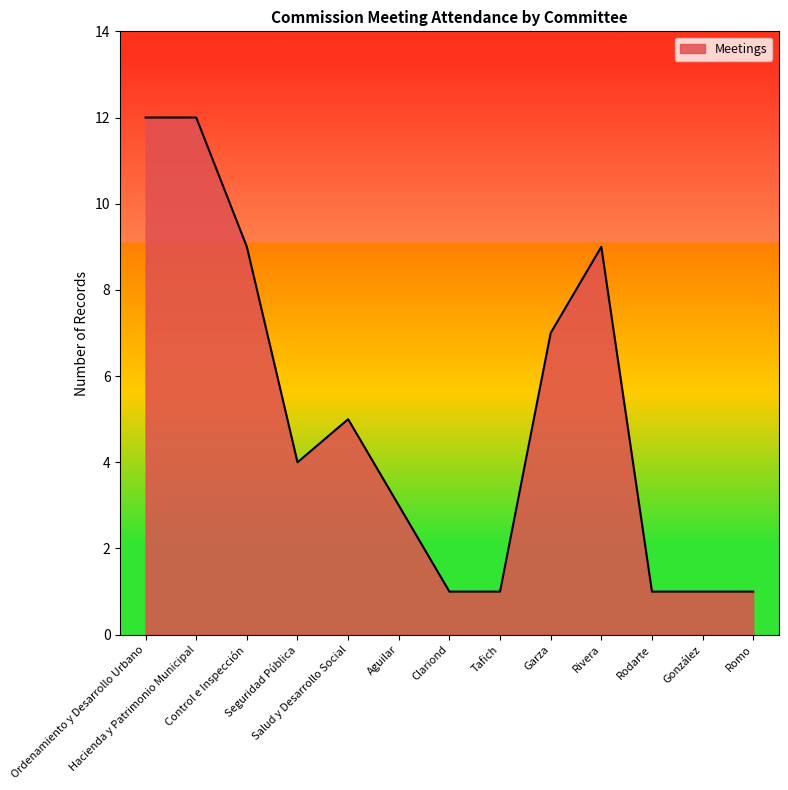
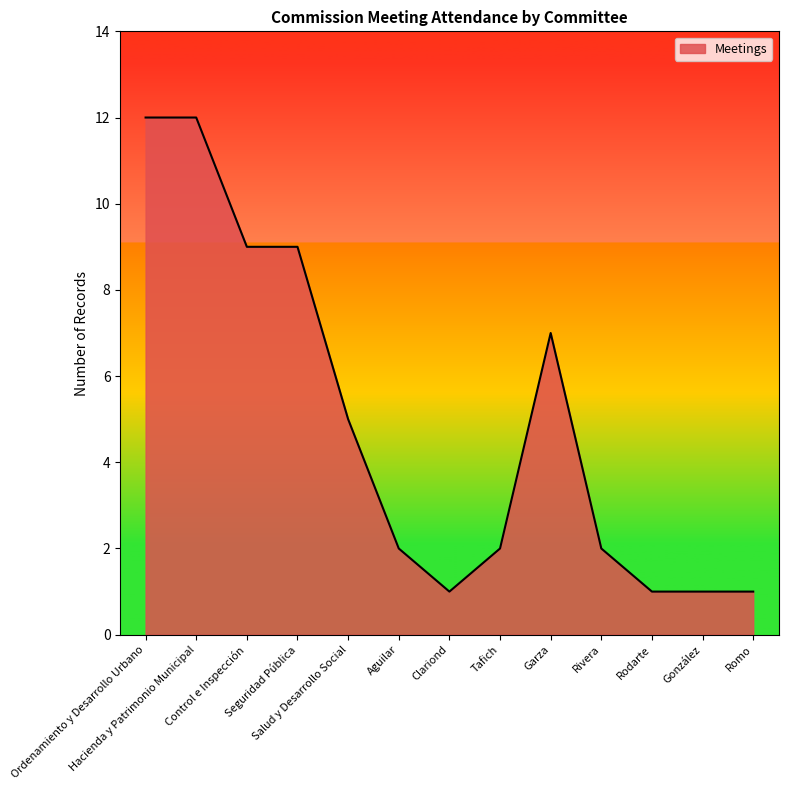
Seguridad Pública: 4 -> 9
Aguilar: 3 -> 2
Tafich: 1 -> 2
Rivera: 9 -> 2
